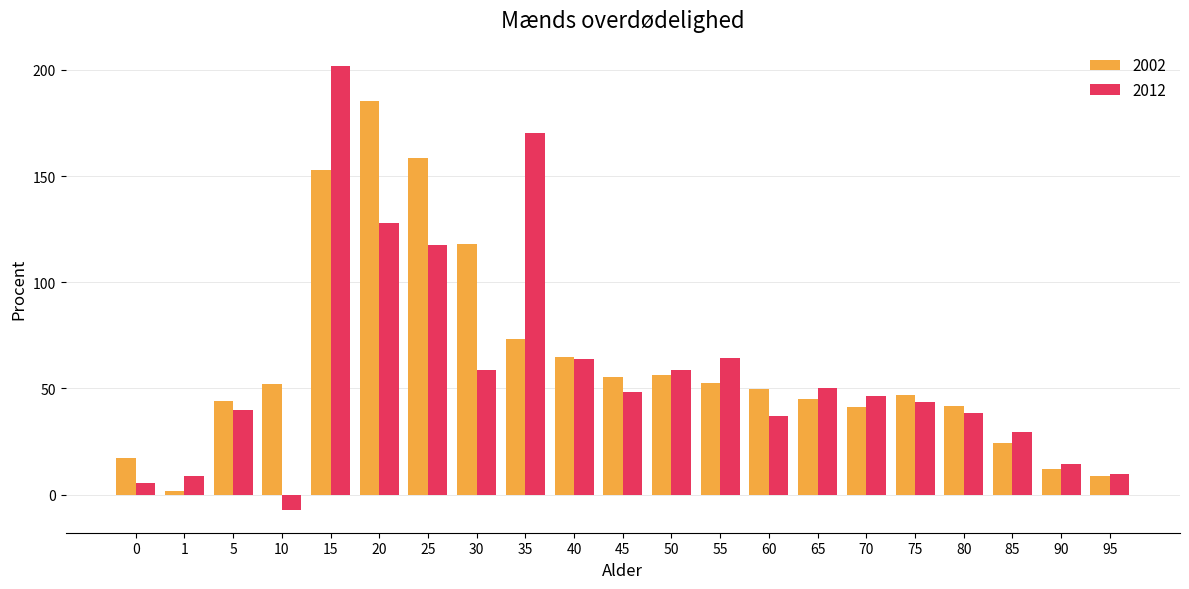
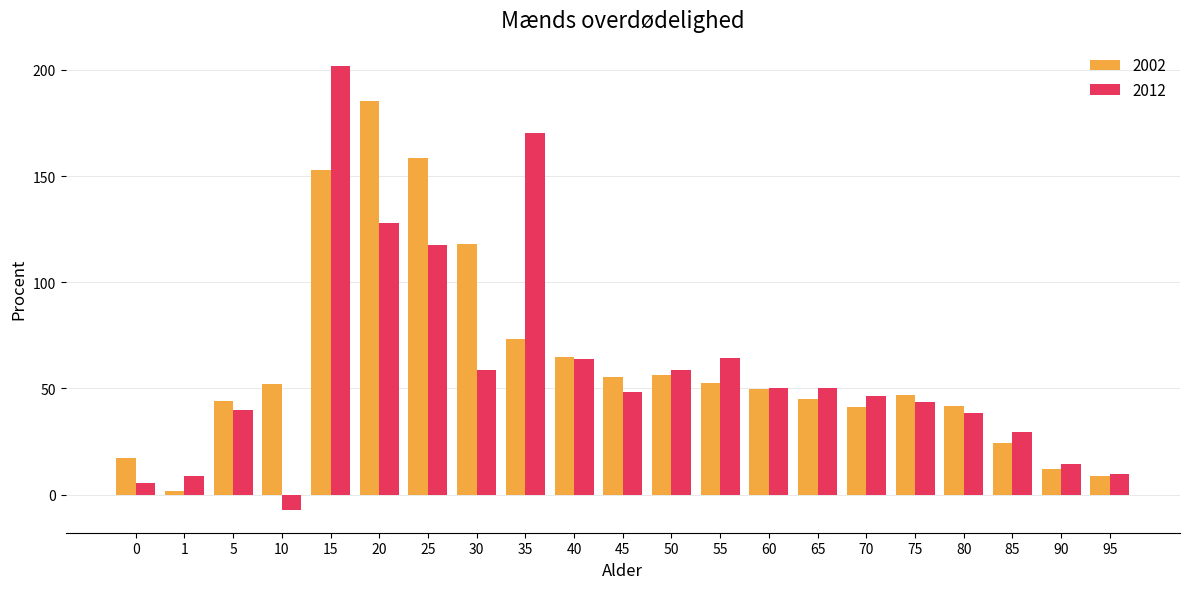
2012, 60: 37 -> 50
